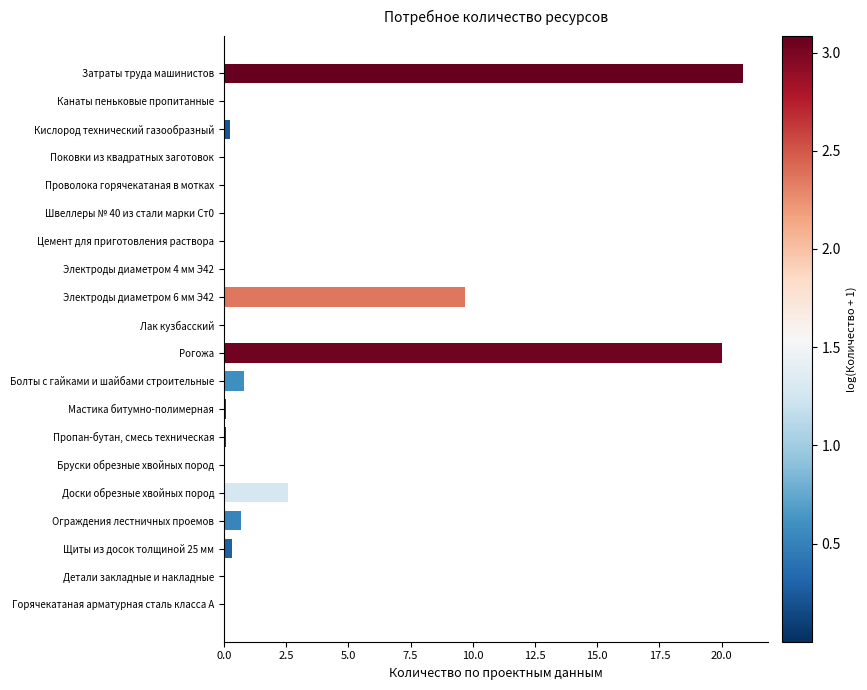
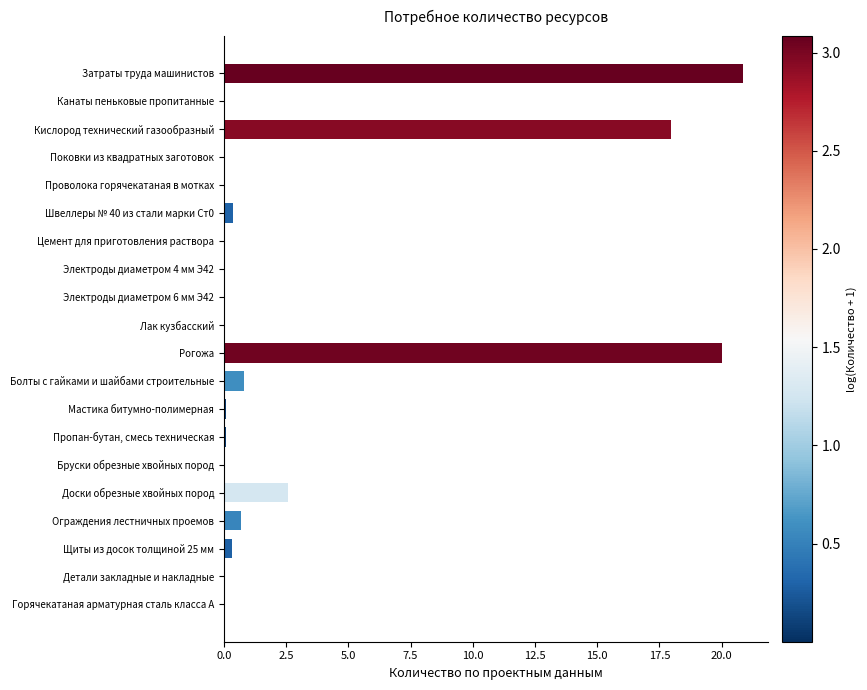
Кислород технический газообразный: 0.2 -> 18.0
Швеллеры № 40 из стали марки Ст0: 0.0 -> 0.4
Электроды диаметром 6 мм Э42: 9.7 -> 0.0
